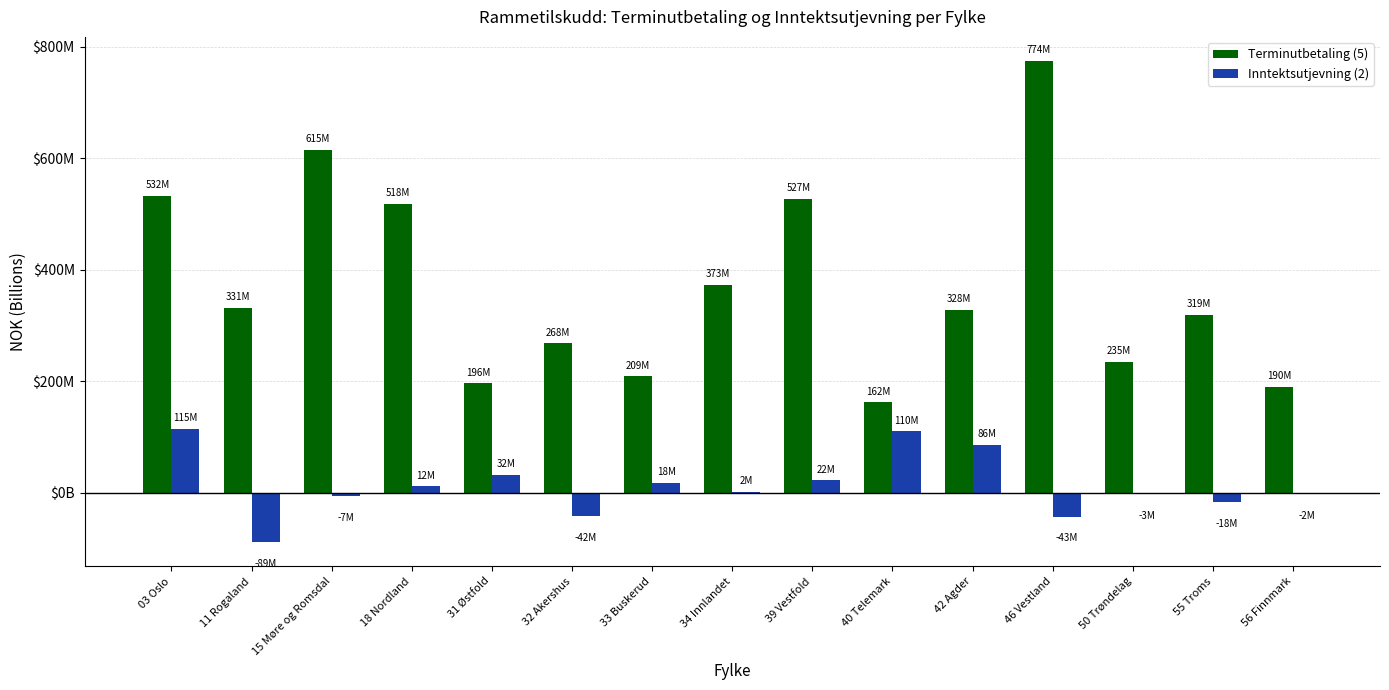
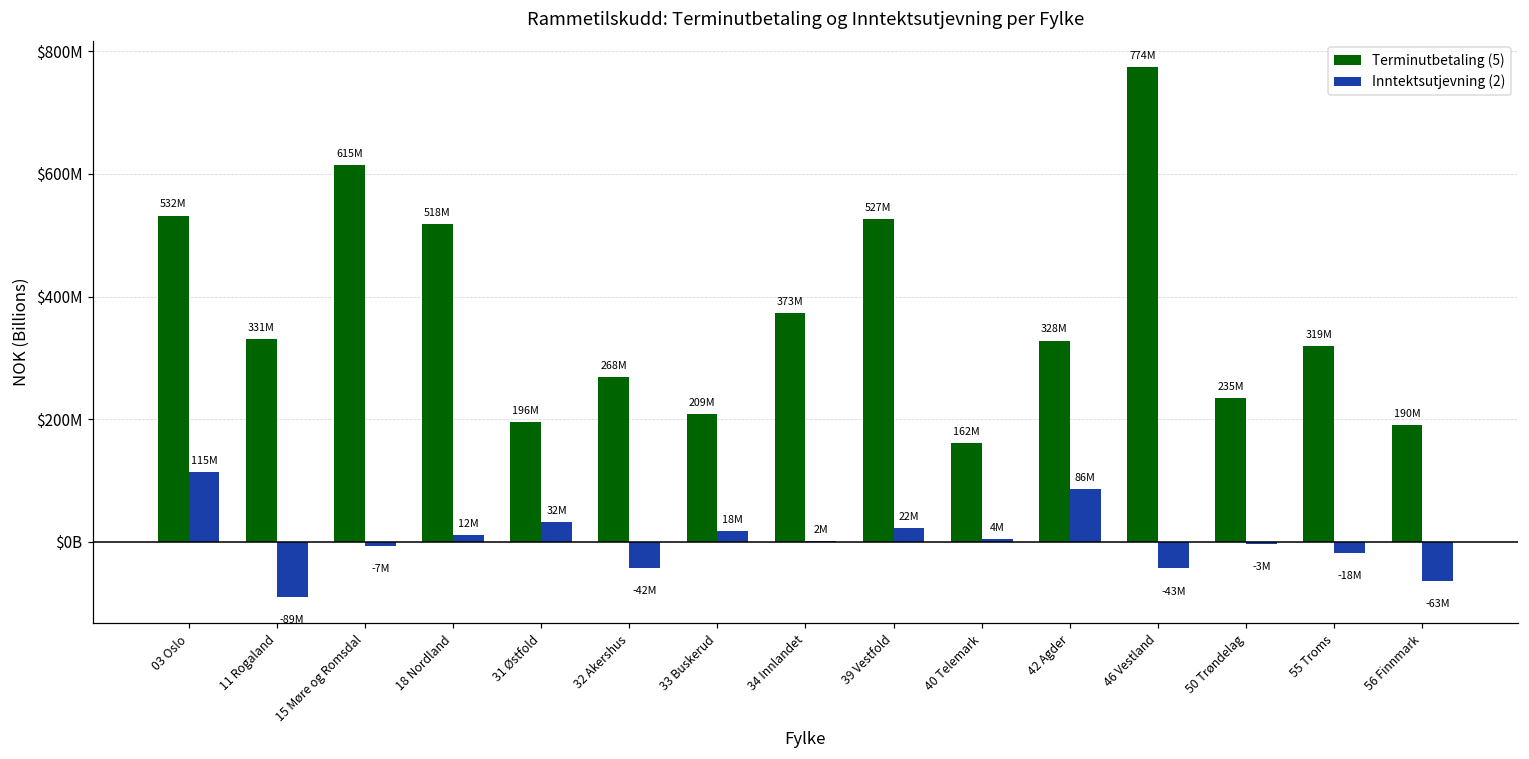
Inntektsutjevning (2), 40 Telemark: 110M -> 4M
Inntektsutjevning (2), 56 Finnmark: -2M -> -63M
